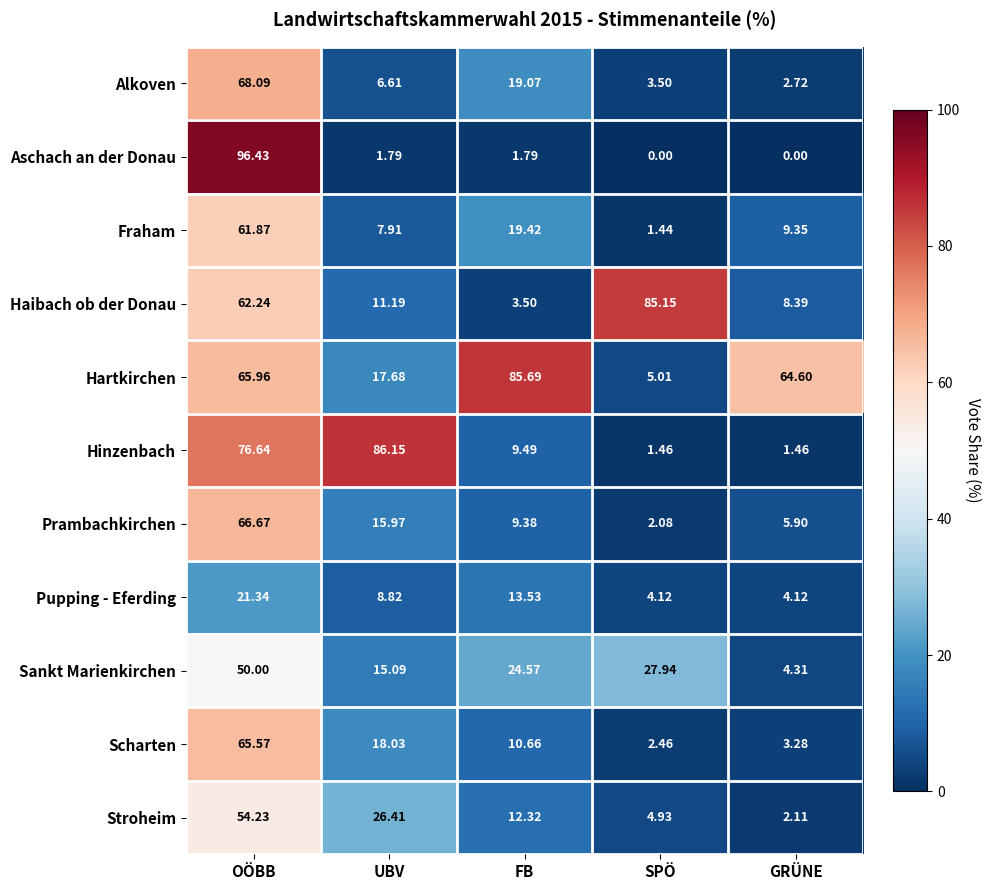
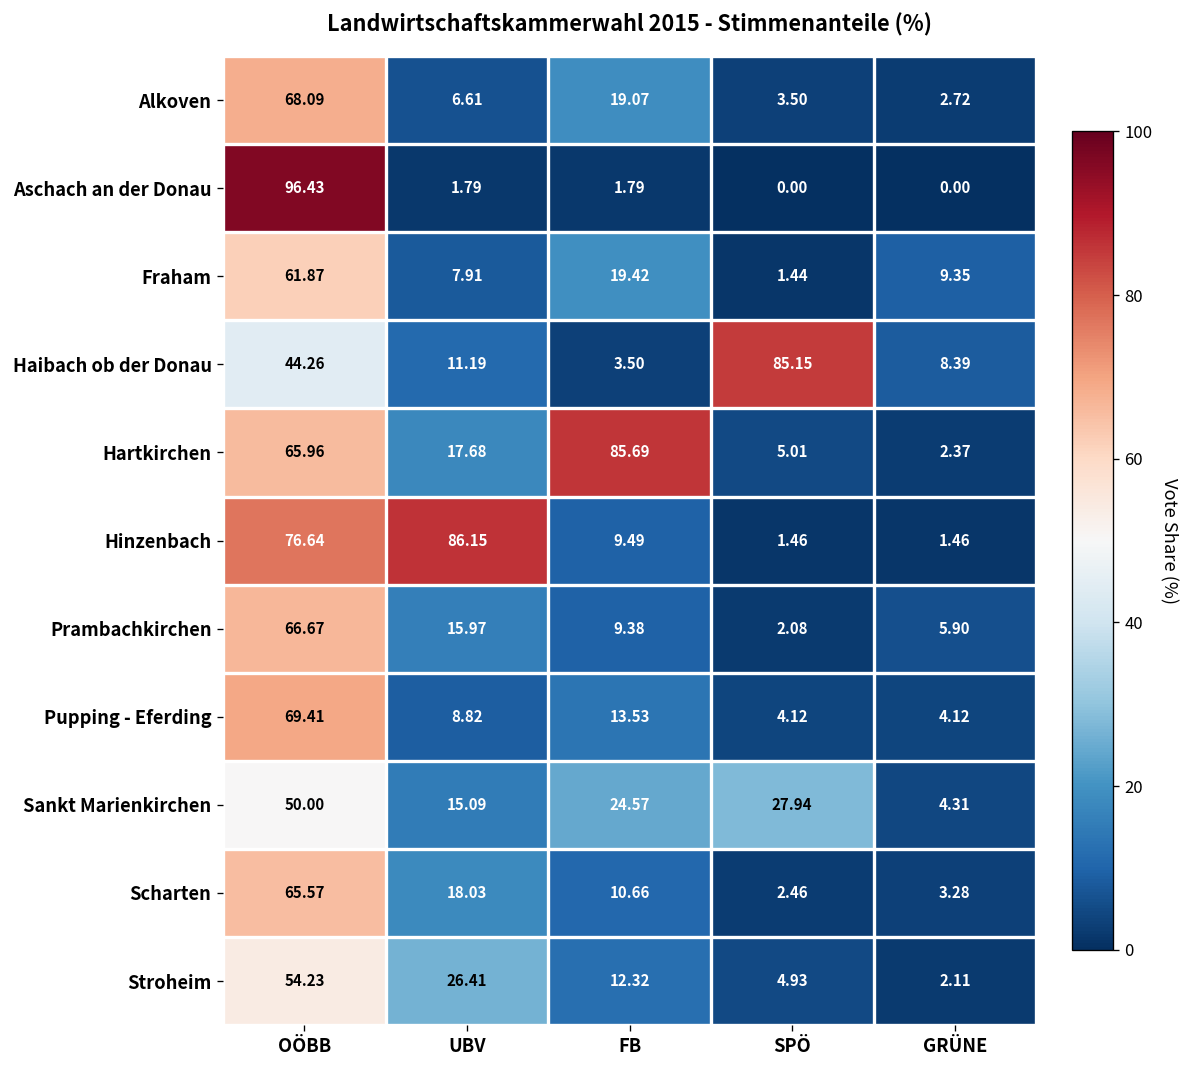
Haibach ob der Donau, OÖBB: 62.24 -> 44.26
Hartkirchen, GRÜNE: 64.60 -> 2.37
Pupping - Eferding, OÖBB: 21.34 -> 69.41
